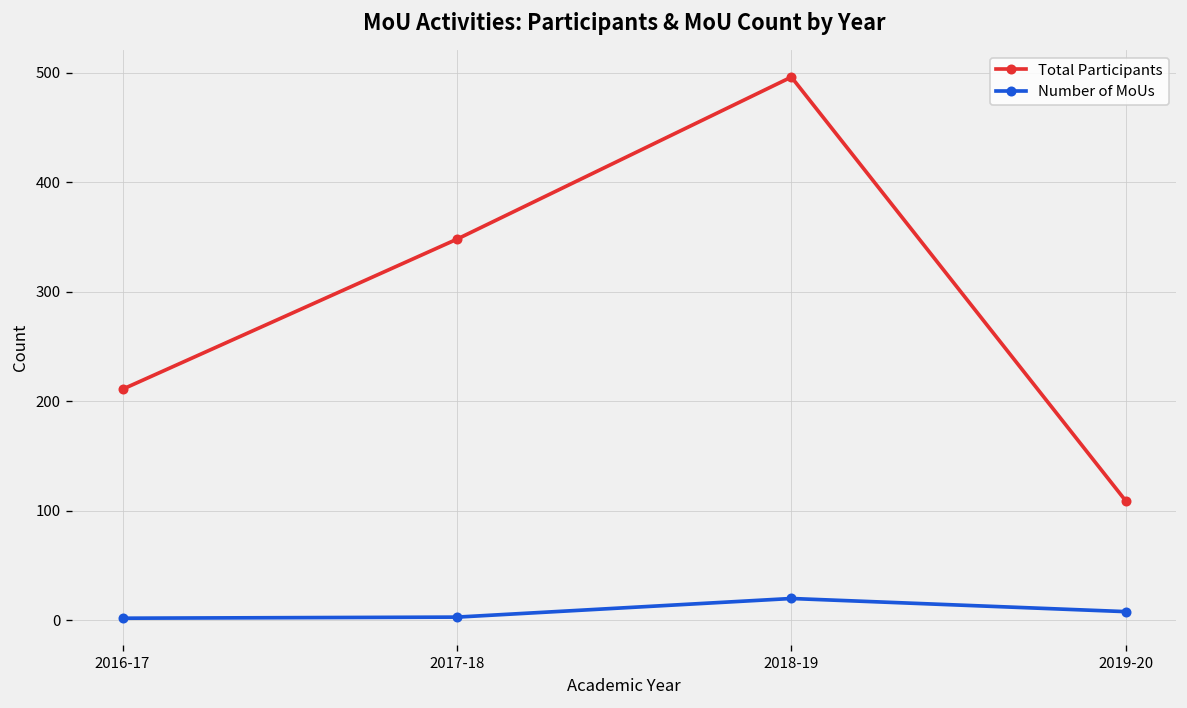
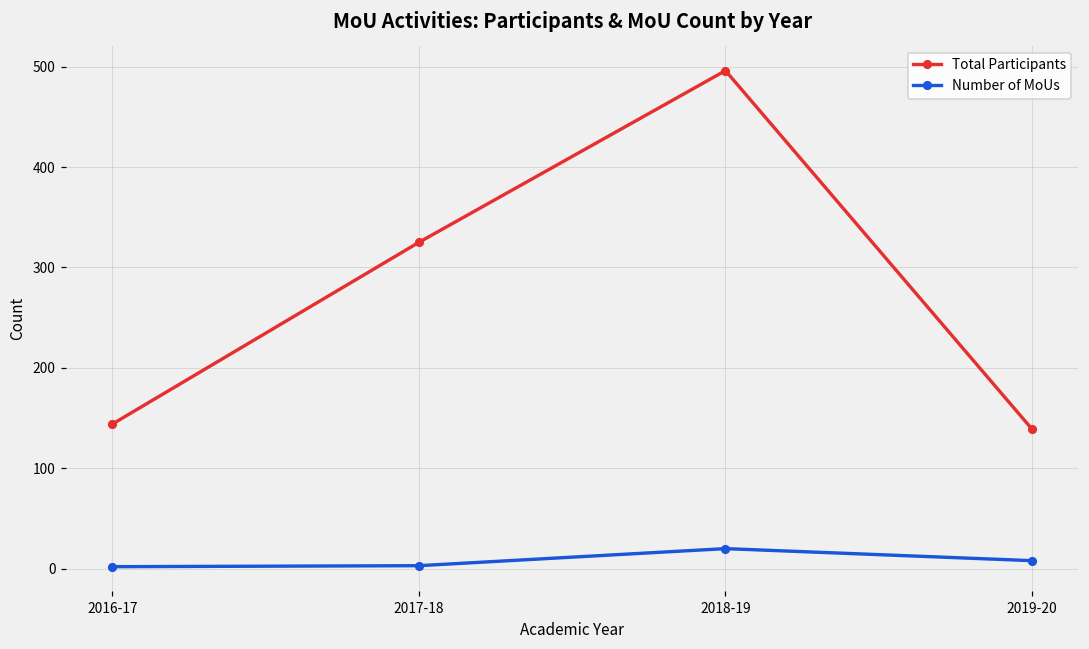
Total Participants, 2016-17: 210 -> 140
Total Participants, 2017-18: 350 -> 330
Total Participants, 2019-20: 110 -> 140
